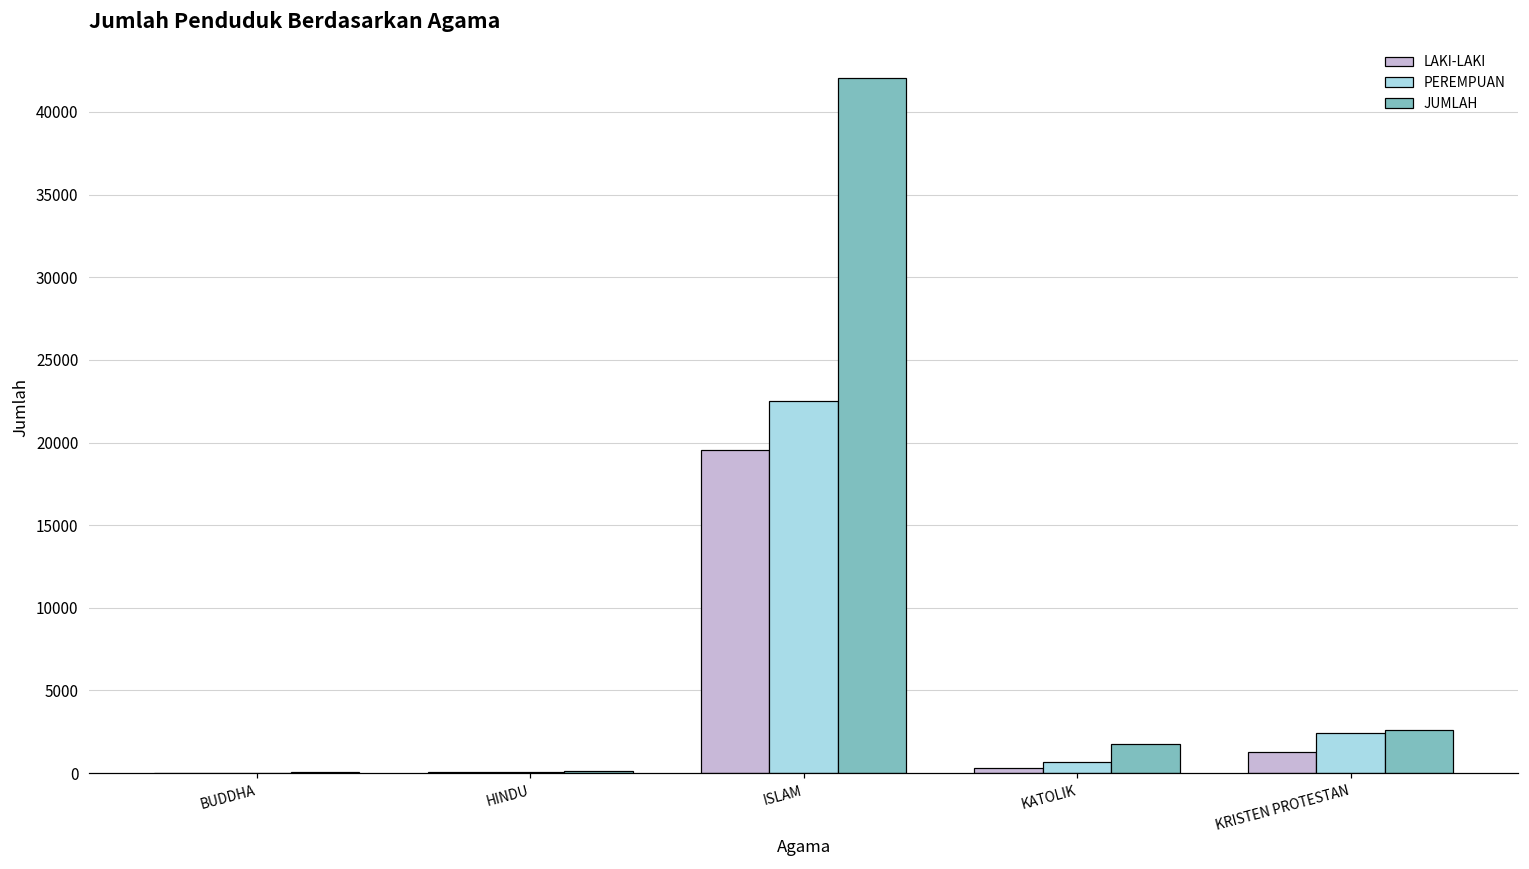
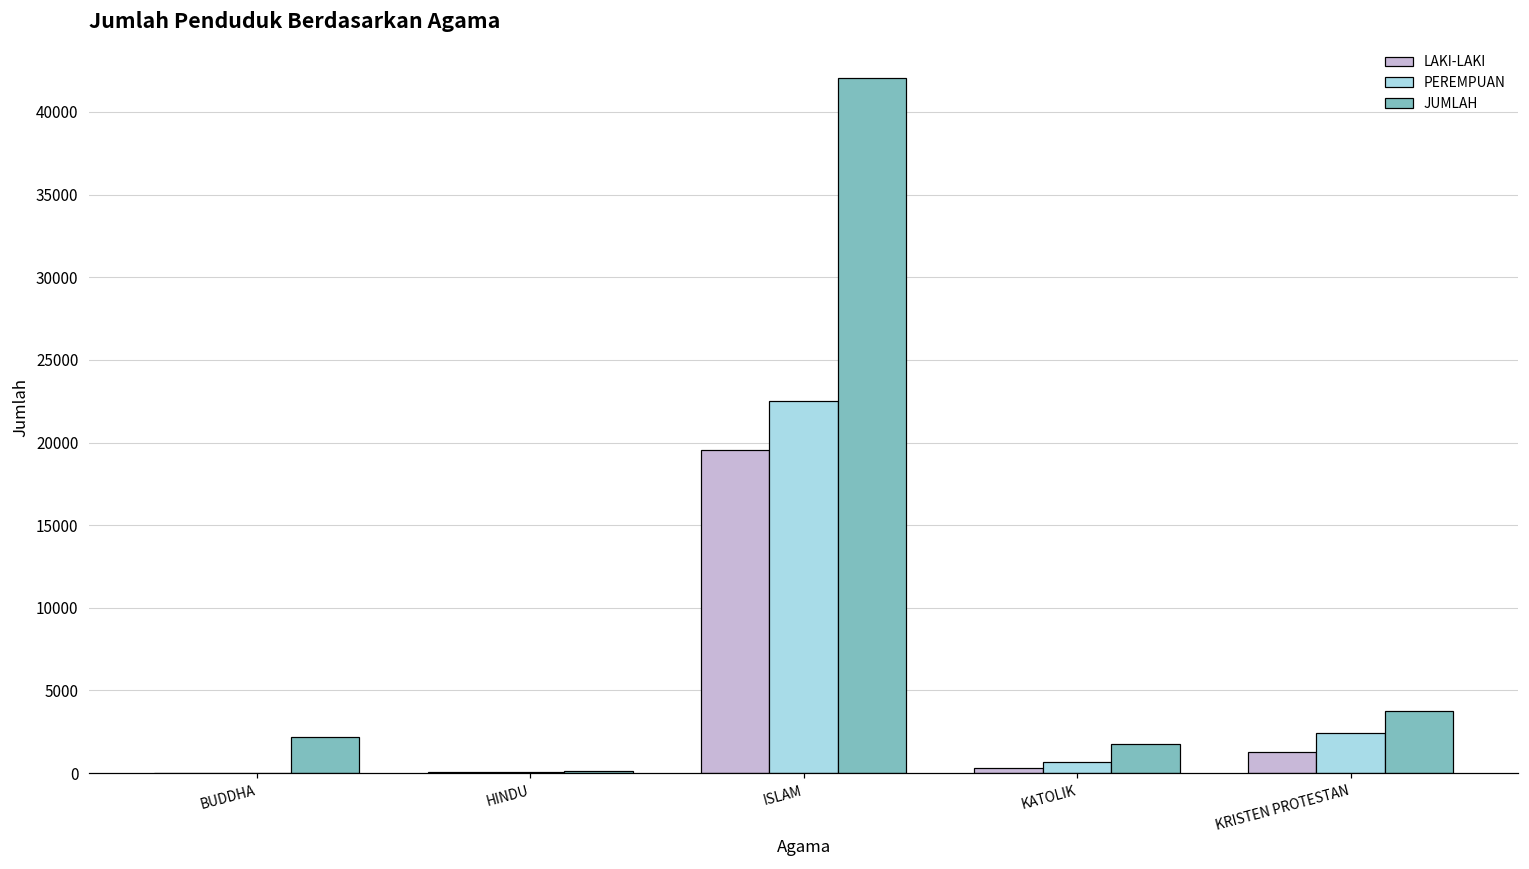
JUMLAH, BUDDHA: 100 -> 2200
JUMLAH, KRISTEN PROTESTAN: 2600 -> 3700
